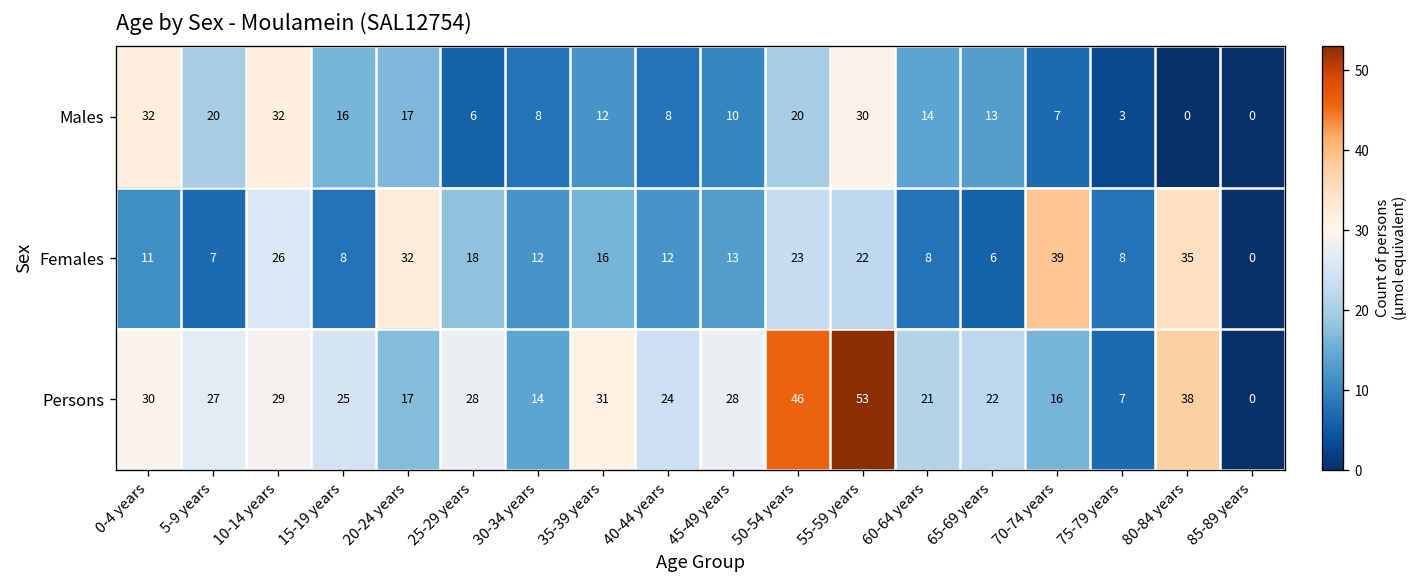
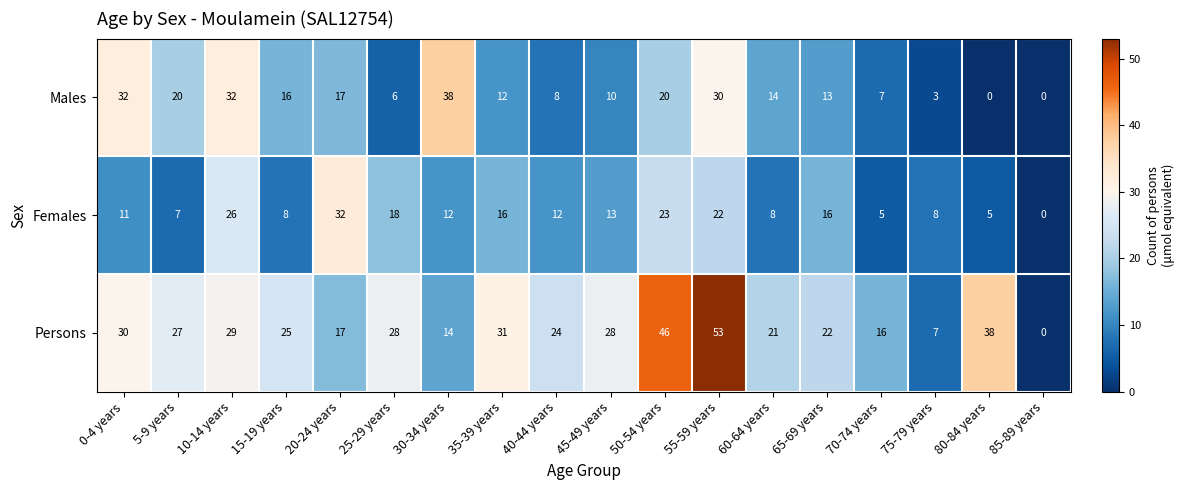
Males, 30-34 years: 8 -> 38
Females, 65-69 years: 6 -> 16
Females, 70-74 years: 39 -> 5
Females, 80-84 years: 35 -> 5
